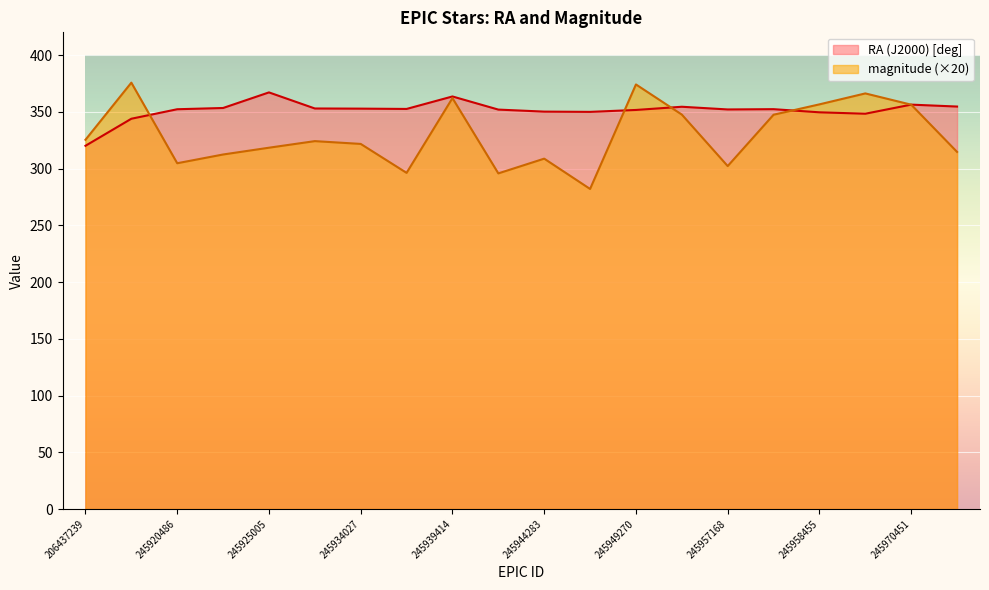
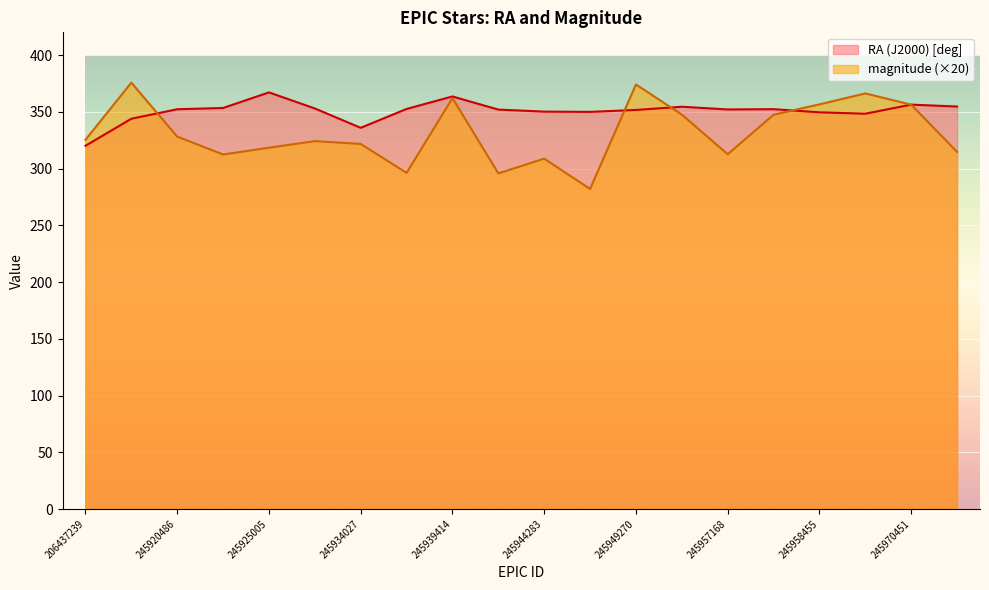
magnitude (×20), 245920486: 305 -> 328
RA (J2000) [deg], 245934027: 353 -> 336
magnitude (×20), 245957168: 302 -> 313
